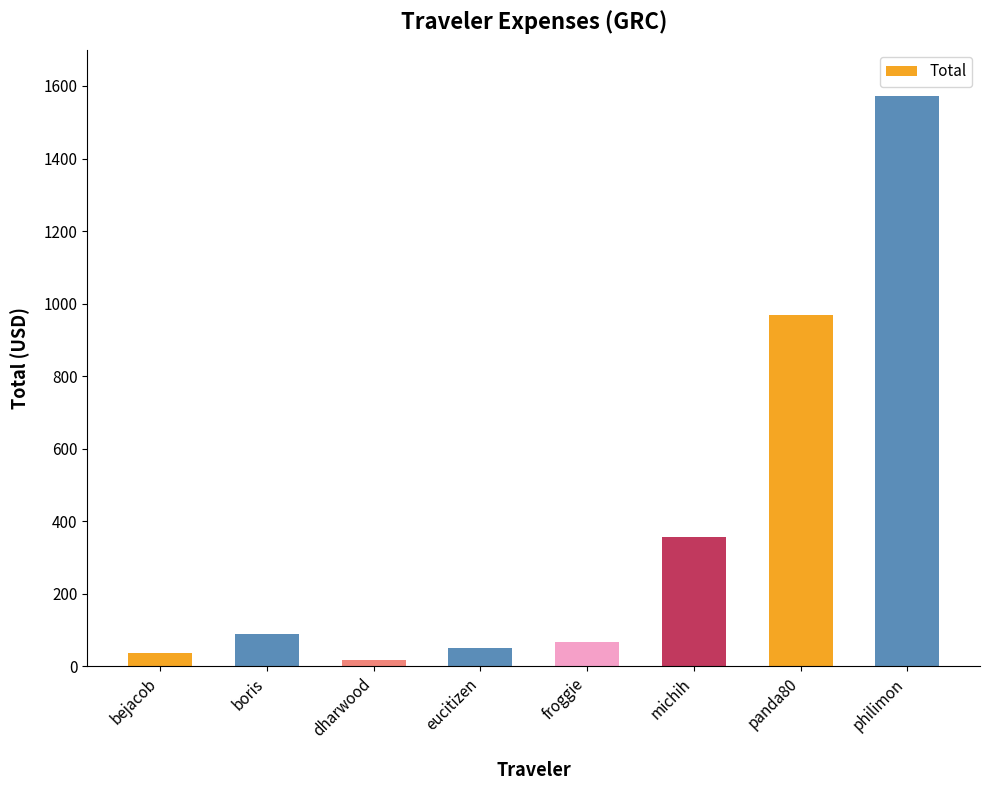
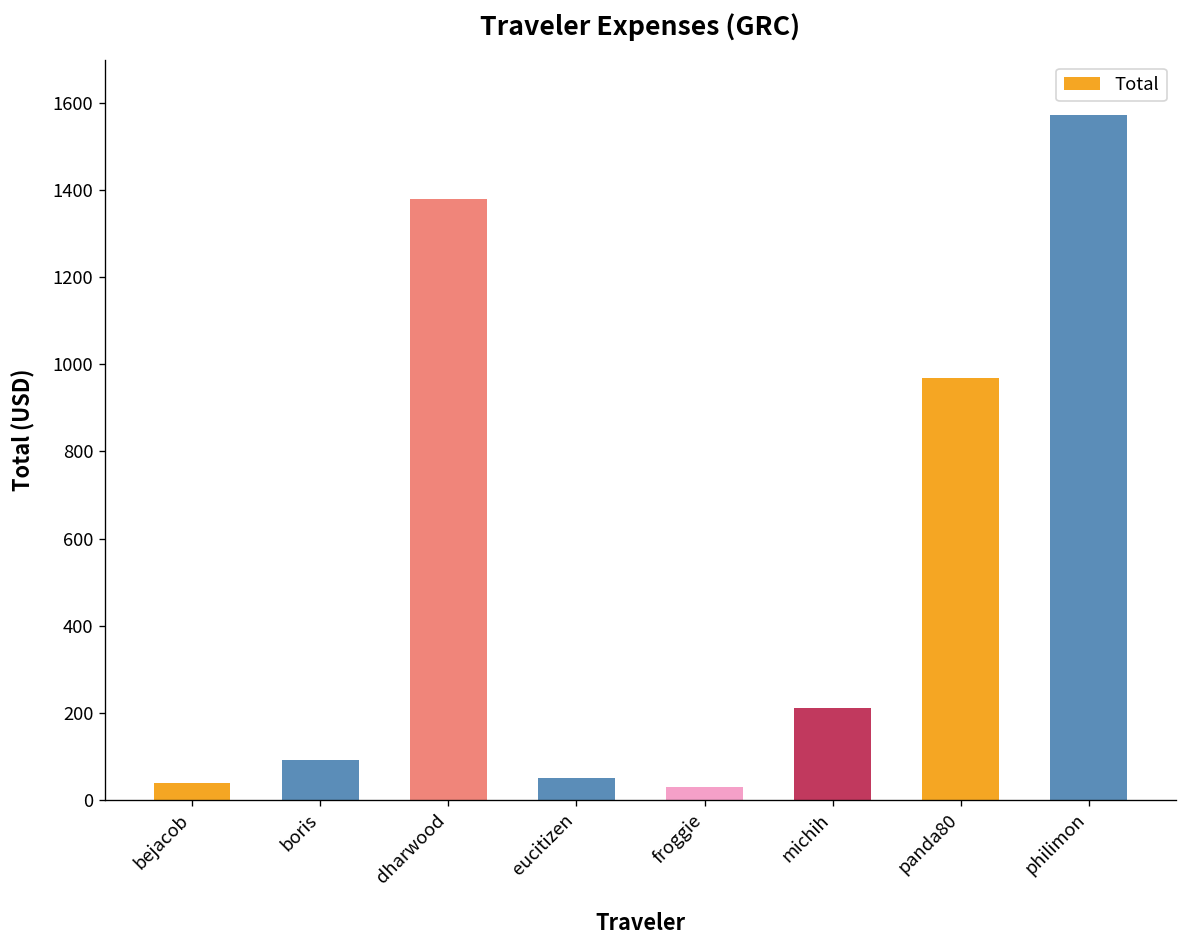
dharwood: 20 -> 1380
froggie: 70 -> 30
michih: 360 -> 210
